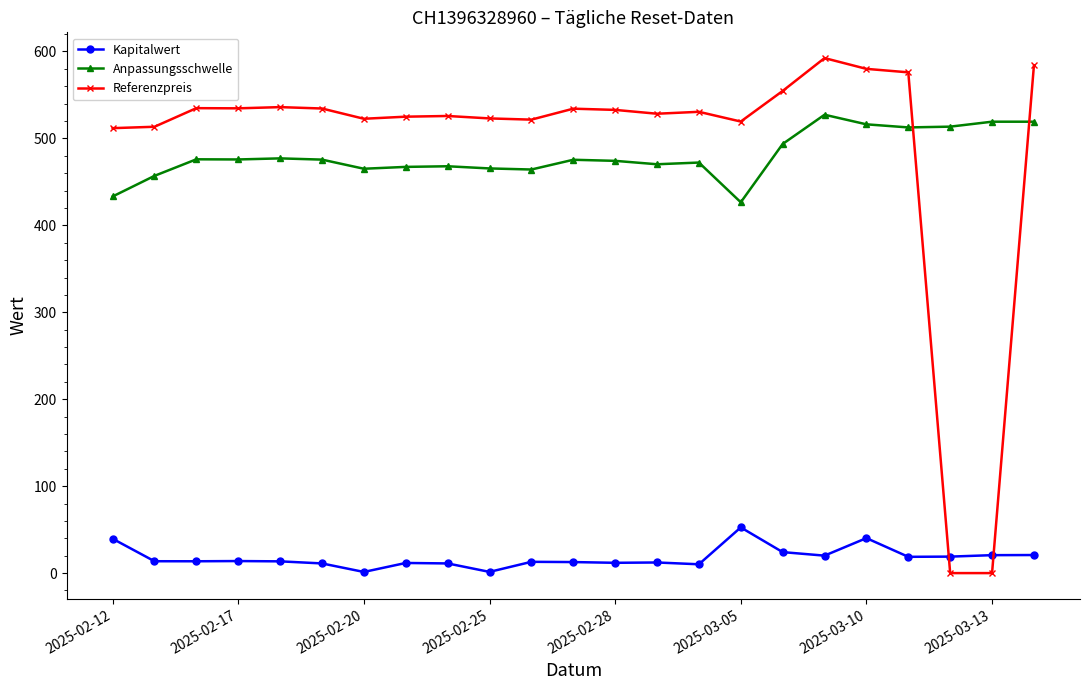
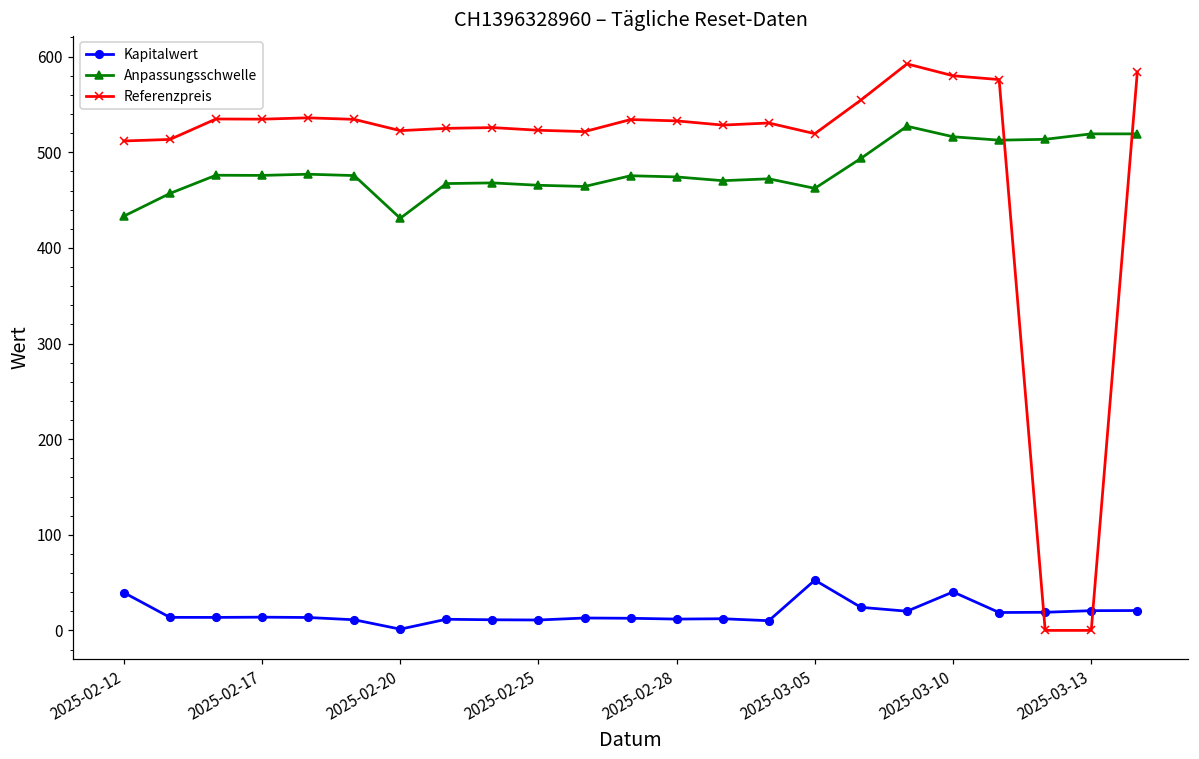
Anpassungsschwelle, 2025-02-20: 470 -> 430
Kapitalwert, 2025-02-25: 0 -> 10
Anpassungsschwelle, 2025-03-05: 430 -> 460
